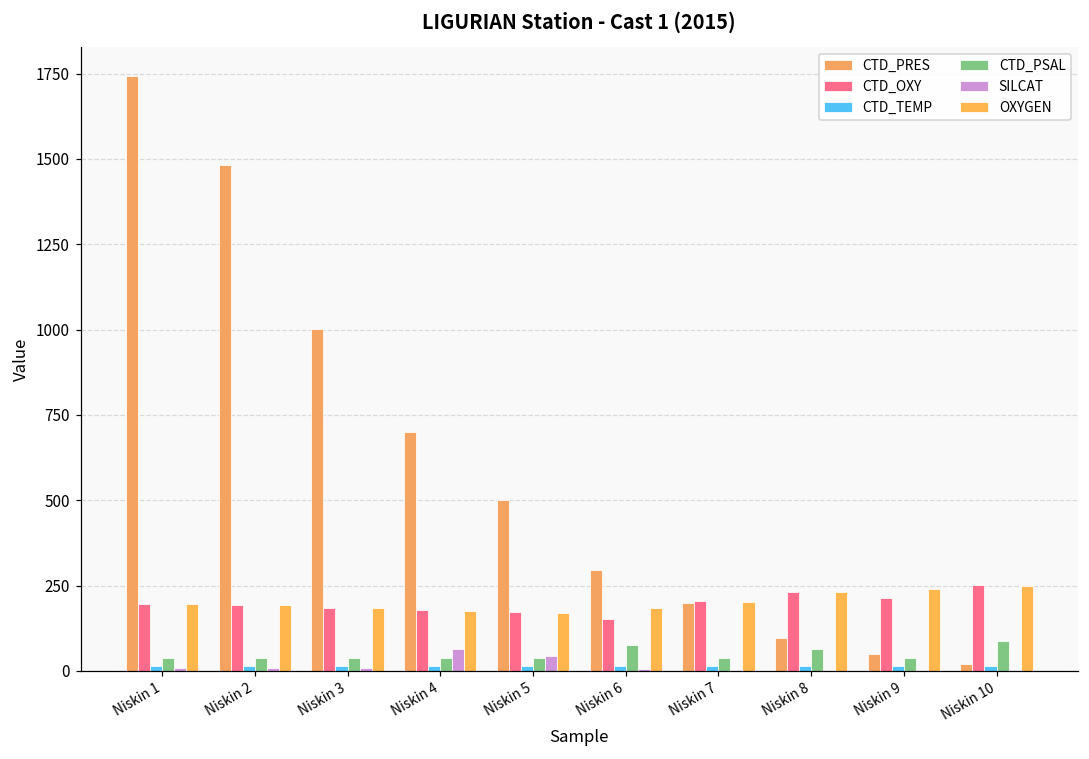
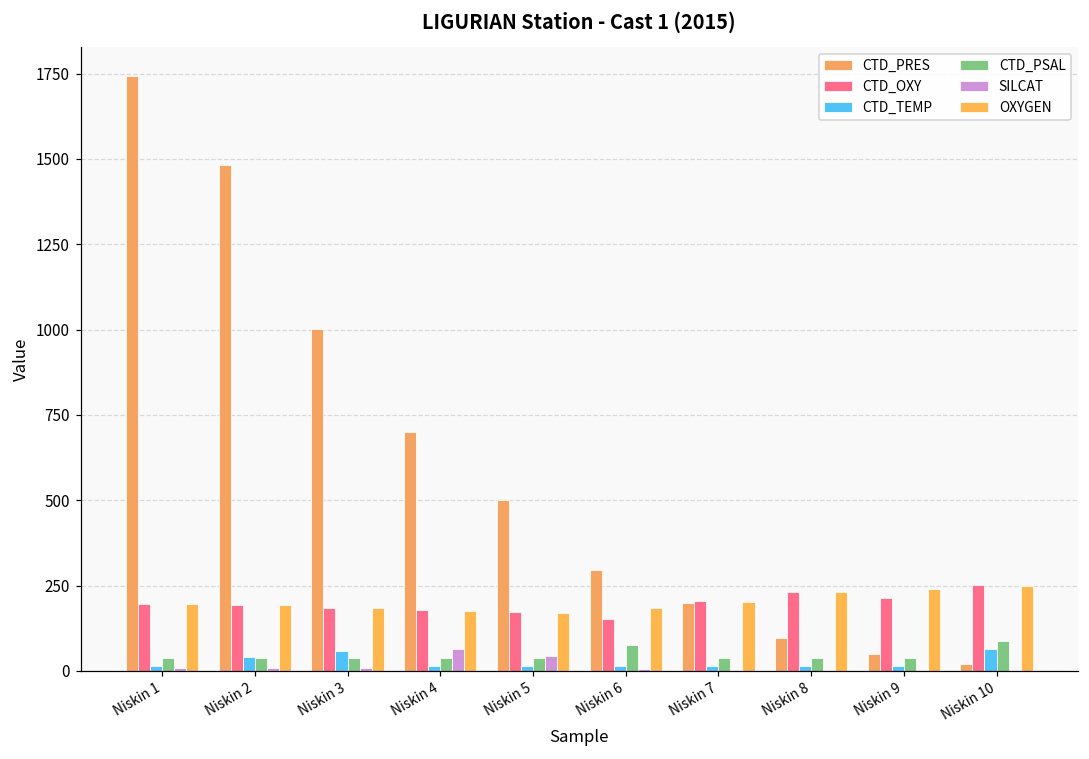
CTD_TEMP, Niskin 2: 10 -> 40
CTD_TEMP, Niskin 3: 10 -> 60
CTD_PSAL, Niskin 8: 70 -> 40
CTD_TEMP, Niskin 10: 20 -> 60
